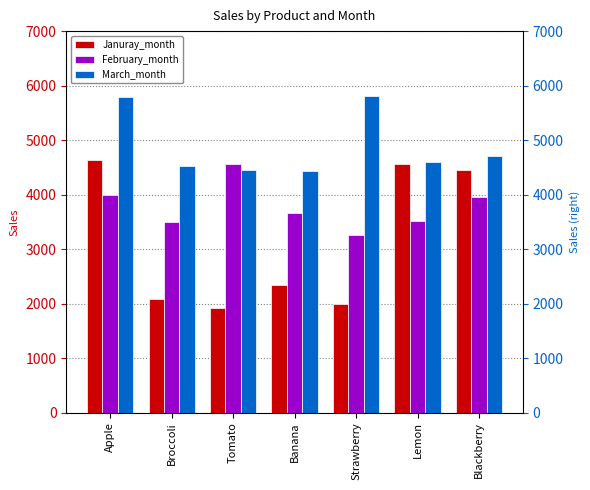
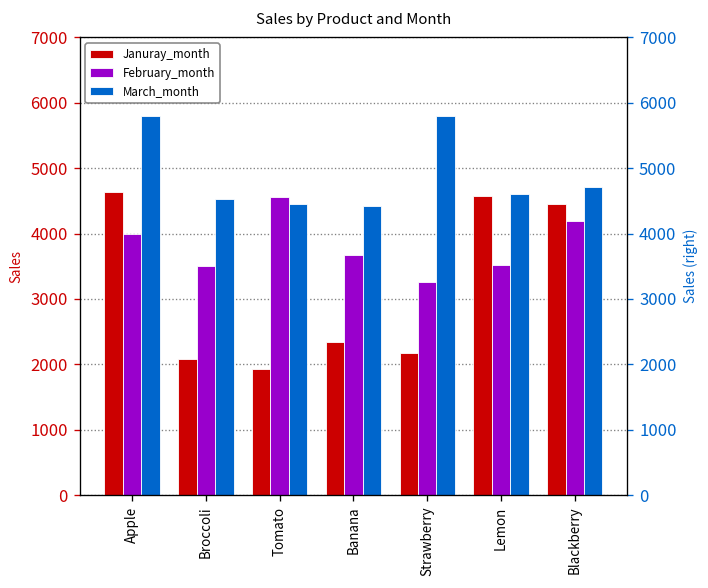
Januray_month, Strawberry: 2000 -> 2200
February_month, Blackberry: 4000 -> 4200
